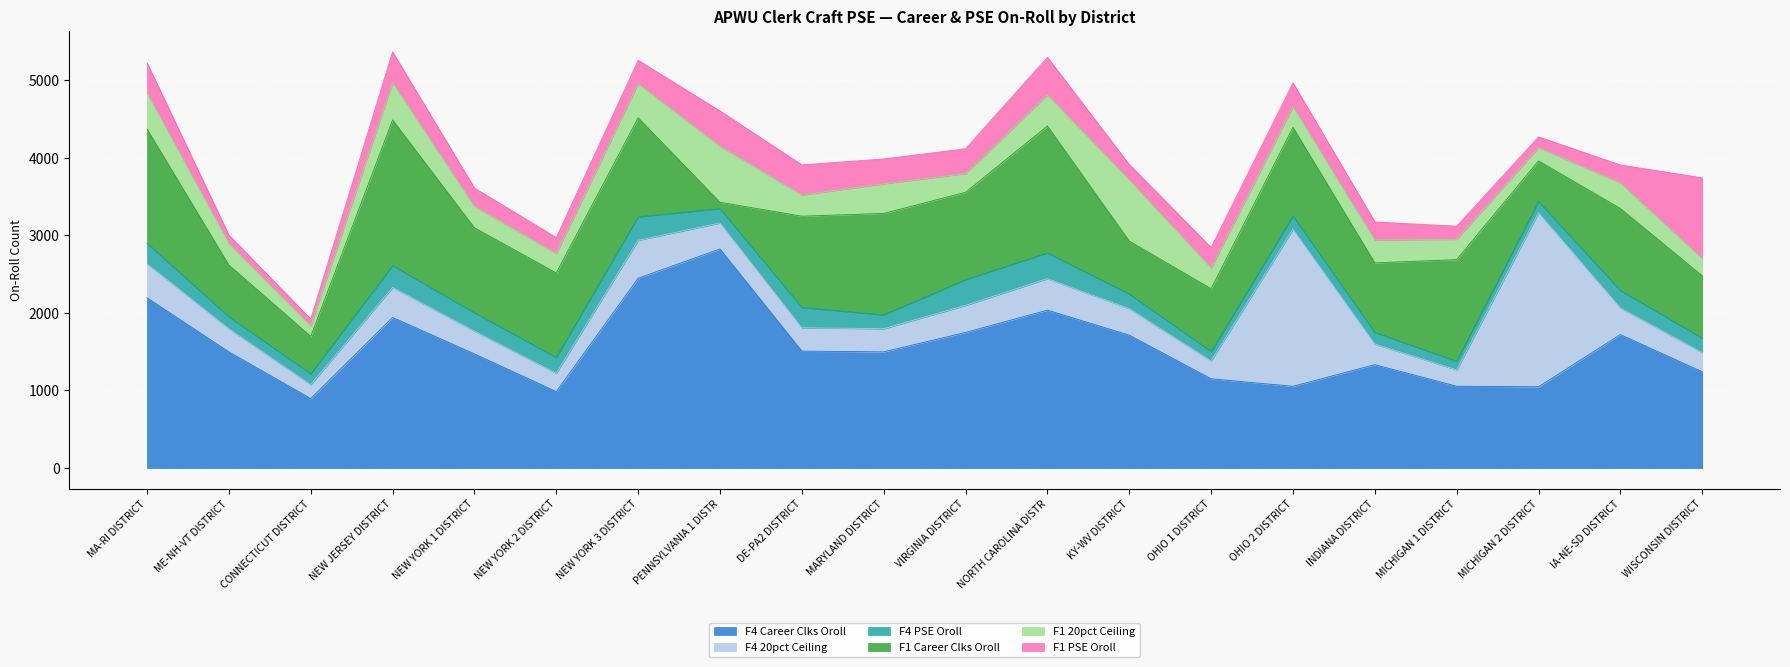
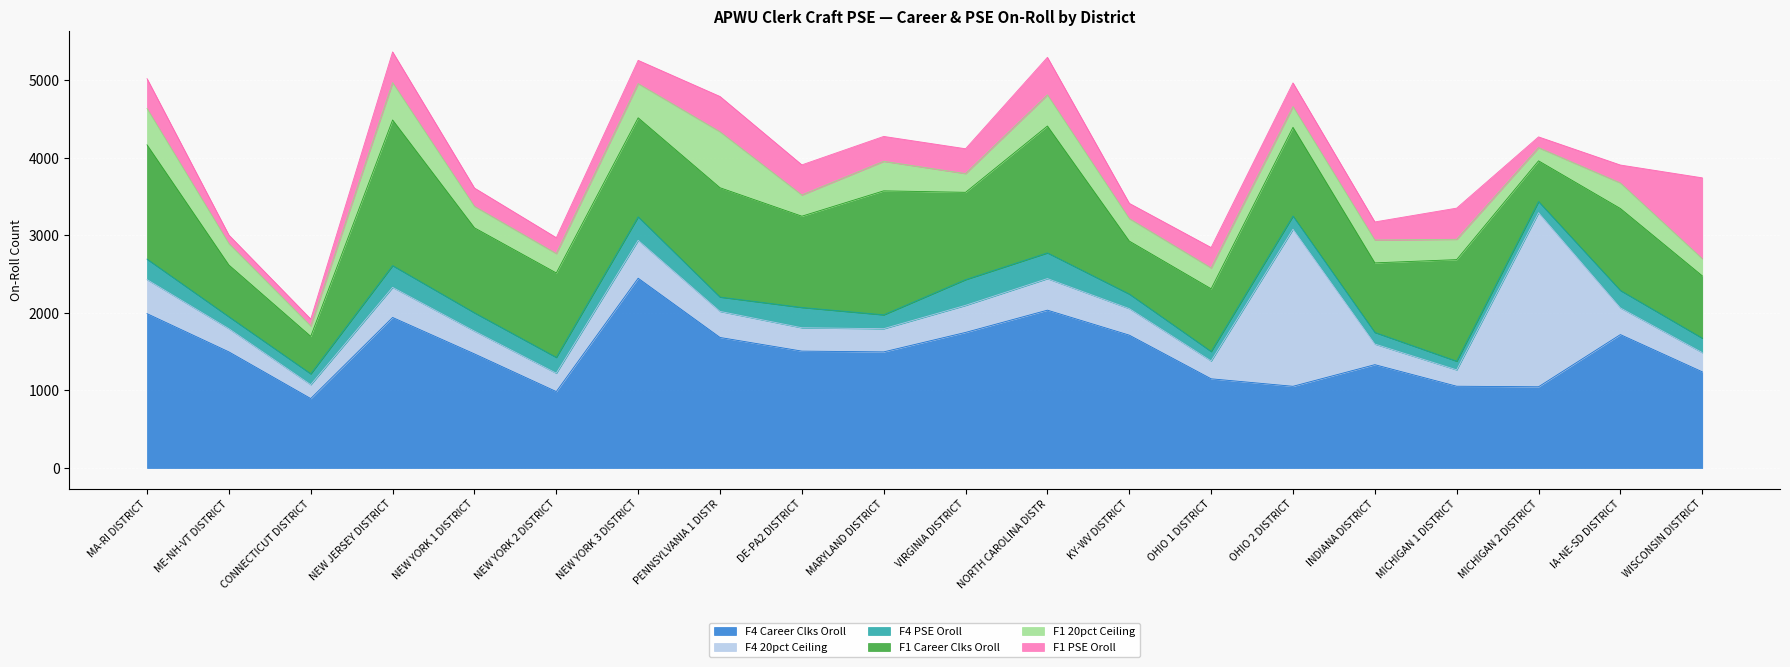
F4 Career Clks Oroll, MA-RI DISTRICT: 2200 -> 2000
F4 Career Clks Oroll, PENNSYLVANIA 1 DISTR: 2800 -> 1700
F1 Career Clks Oroll, PENNSYLVANIA 1 DISTR: 100 -> 1400
F1 Career Clks Oroll, MARYLAND DISTRICT: 1300 -> 1600
F1 20pct Ceiling, KY-WV DISTRICT: 800 -> 300
F1 PSE Oroll, MICHIGAN 1 DISTRICT: 200 -> 400
